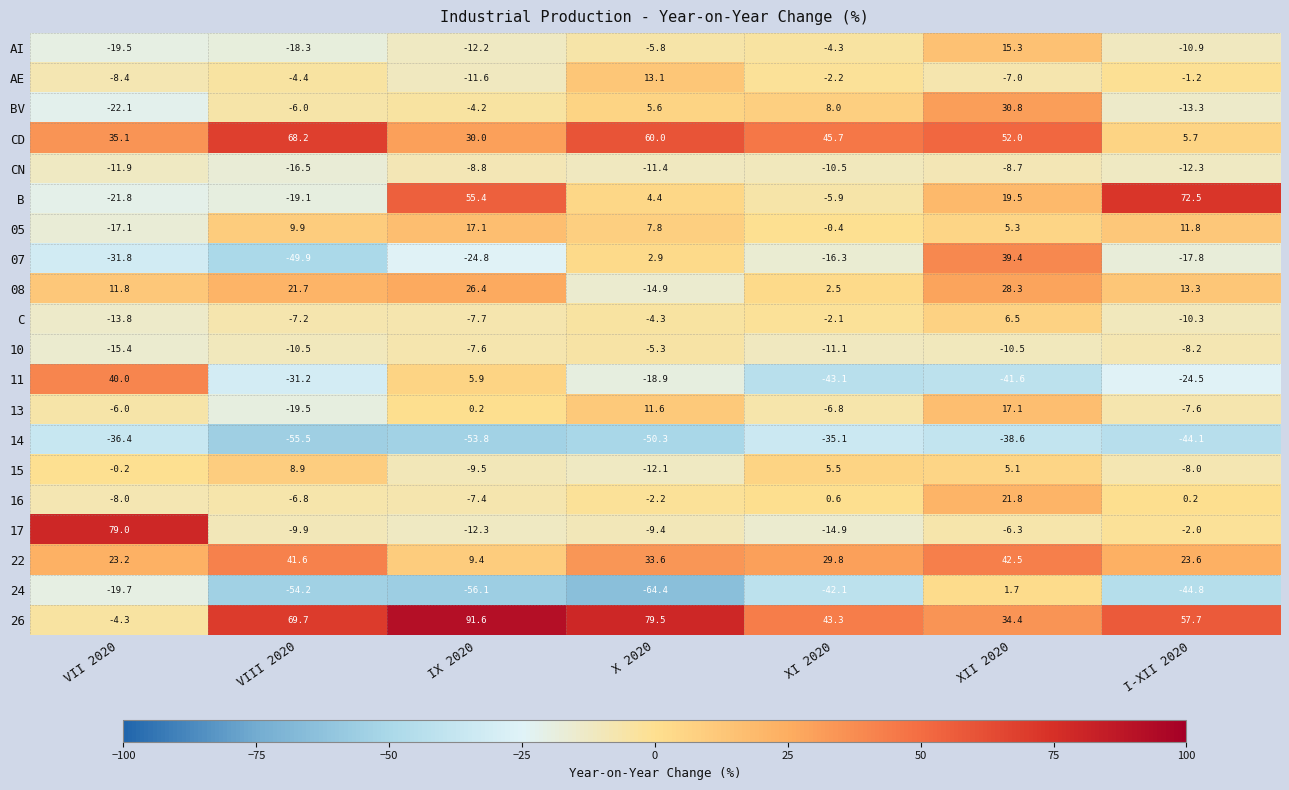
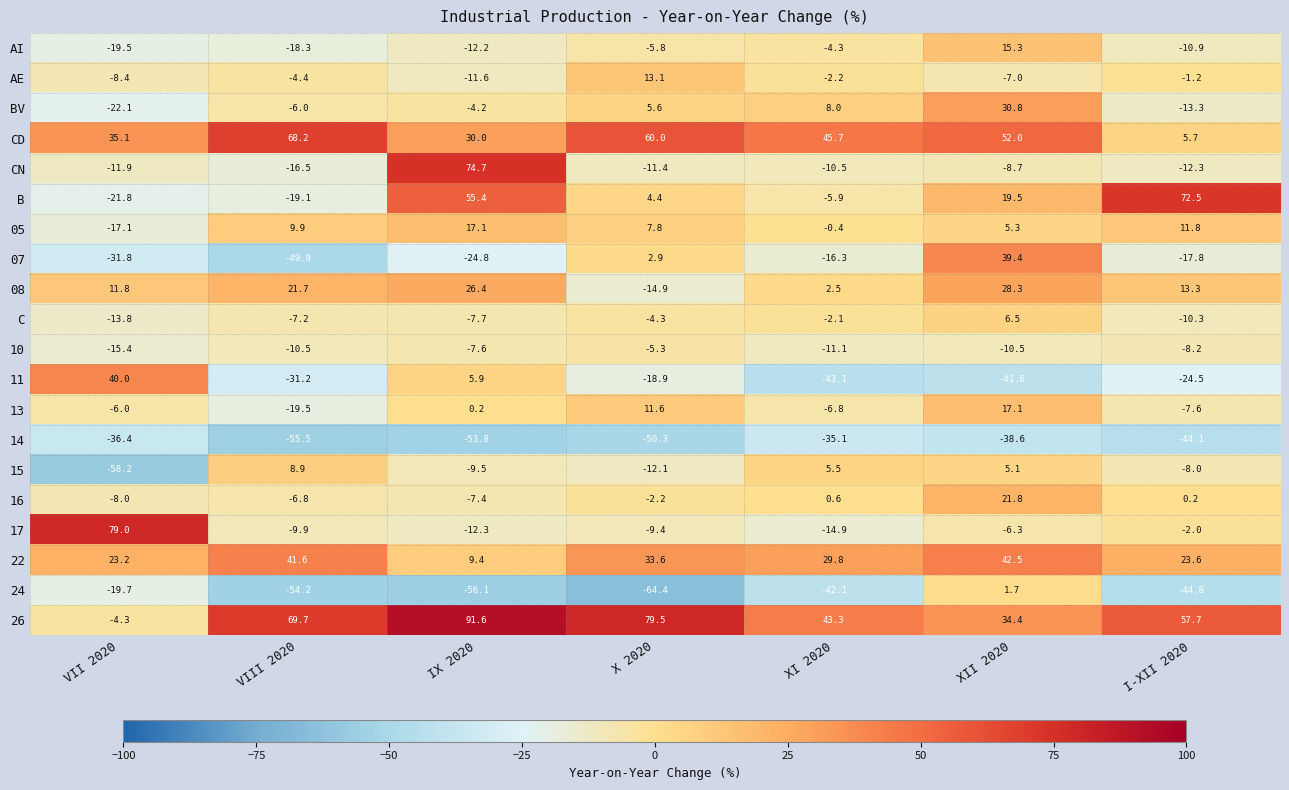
CN, IX 2020: -8.8 -> 74.7
15, VII 2020: -0.2 -> -58.2
